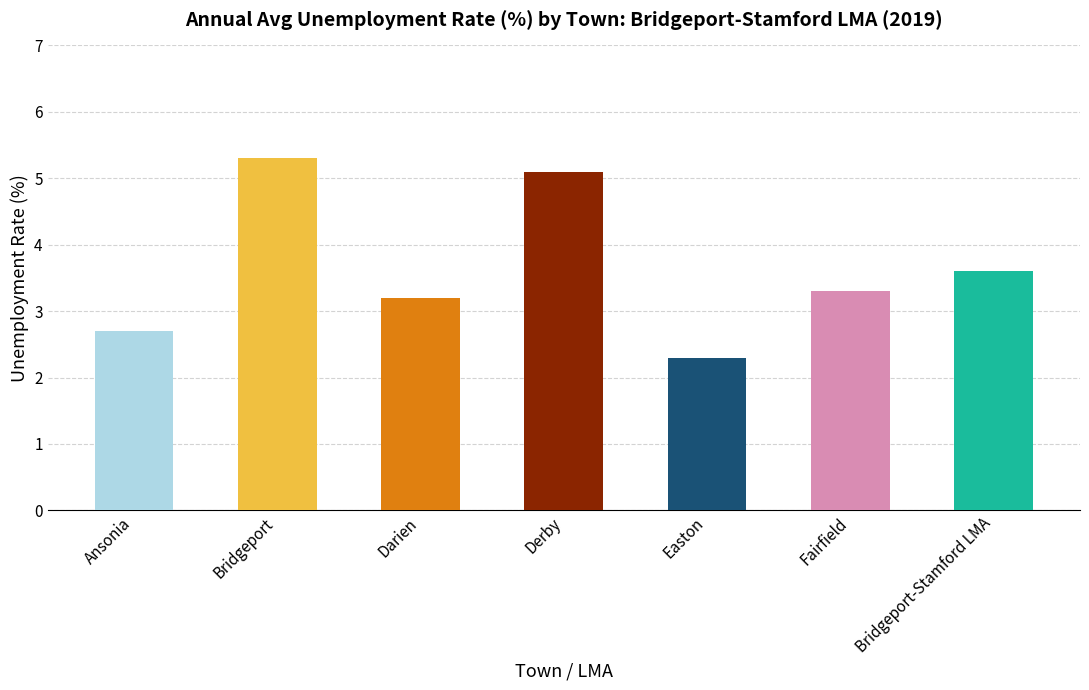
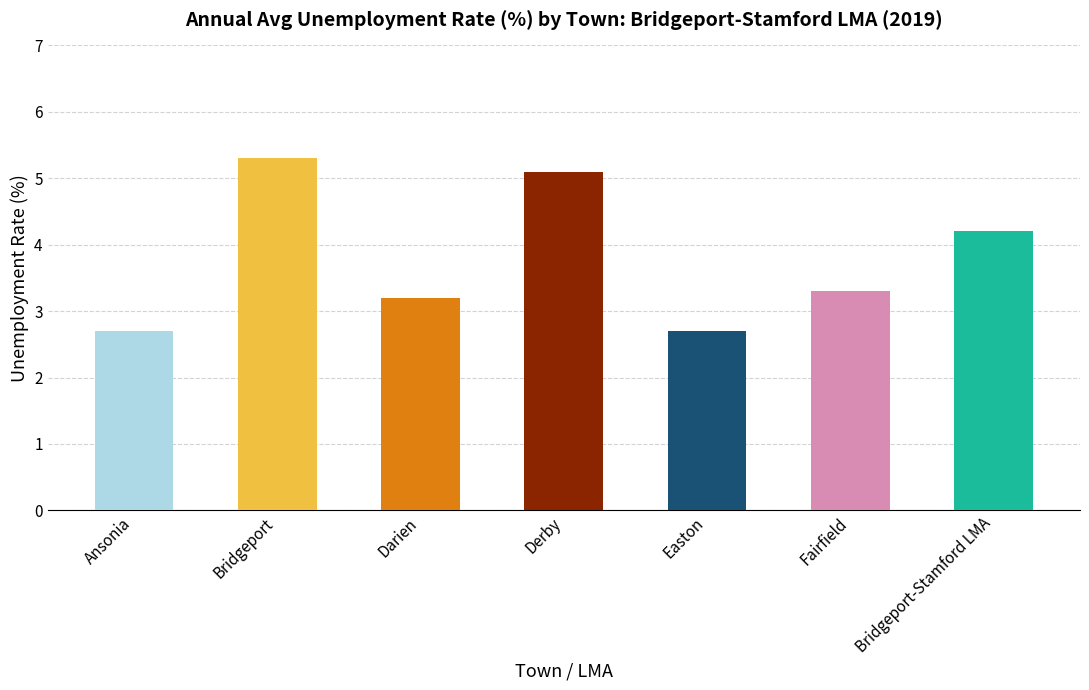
Easton: 2.3 -> 2.7
Bridgeport-Stamford LMA: 3.6 -> 4.2
